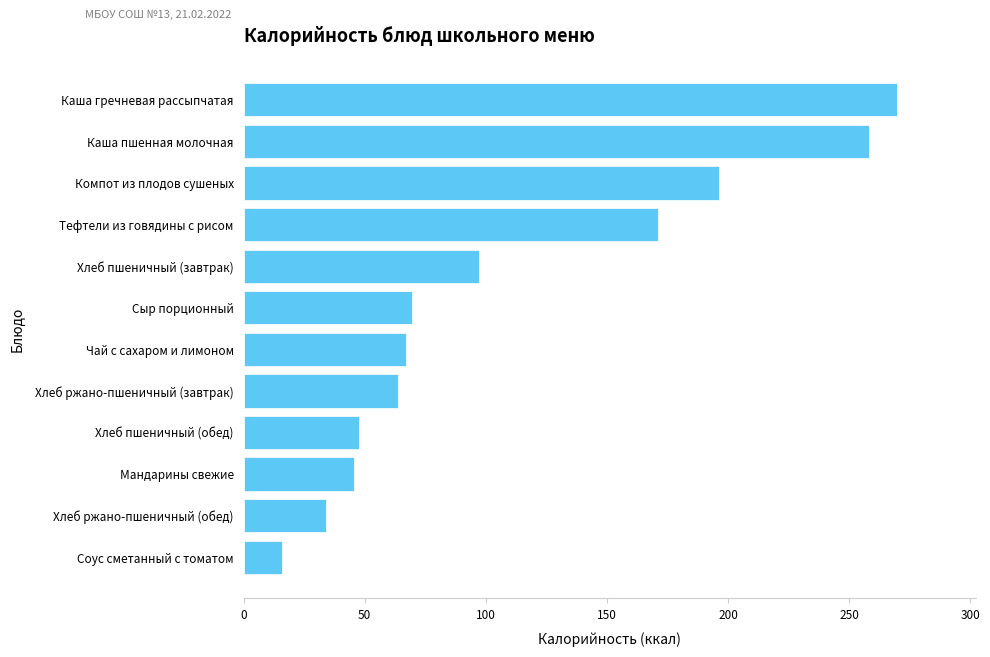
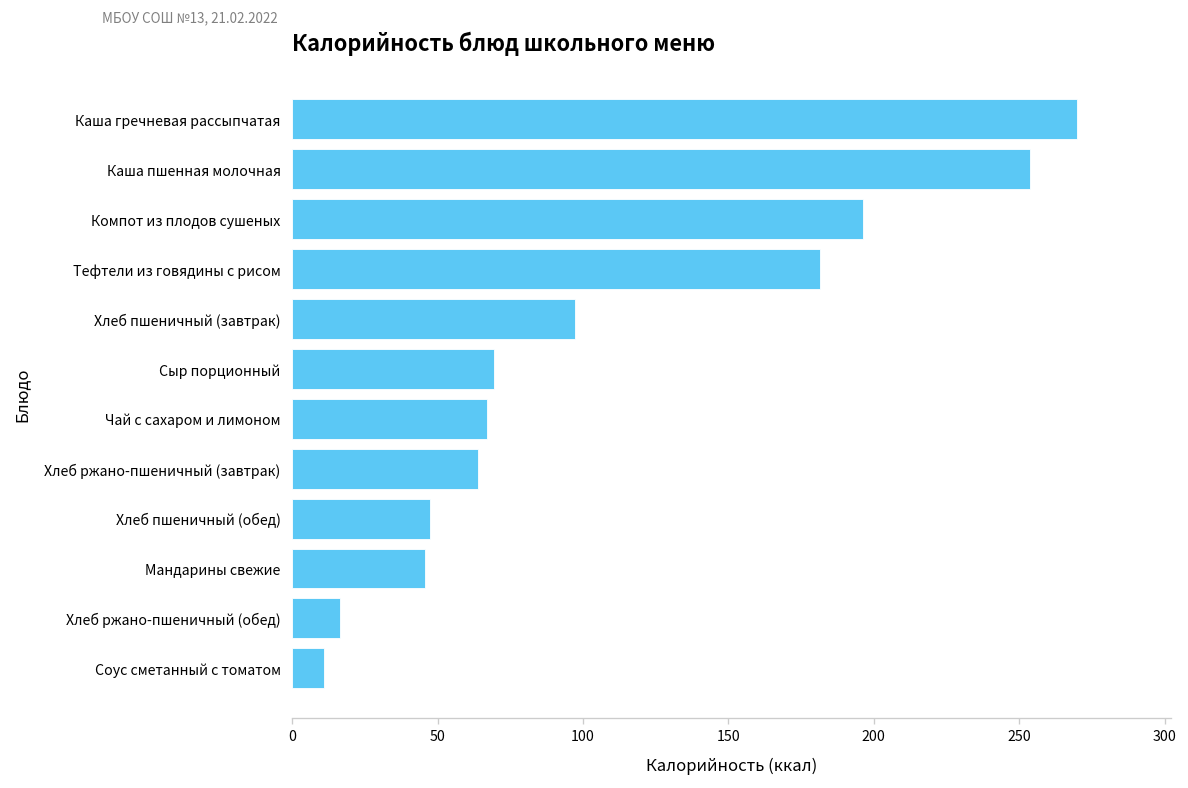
Каша пшенная молочная: 258 -> 254
Тефтели из говядины с рисом: 171 -> 181
Хлеб ржано-пшеничный (обед): 34 -> 16
Соус сметанный с томатом: 16 -> 11
